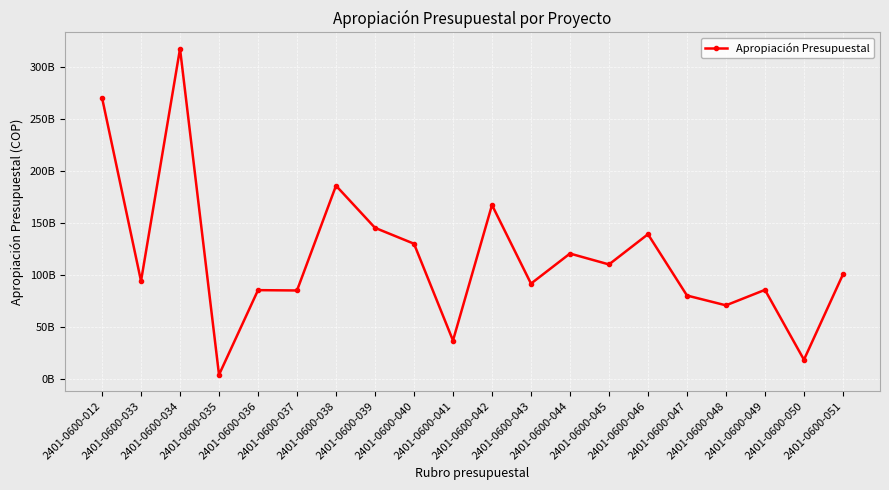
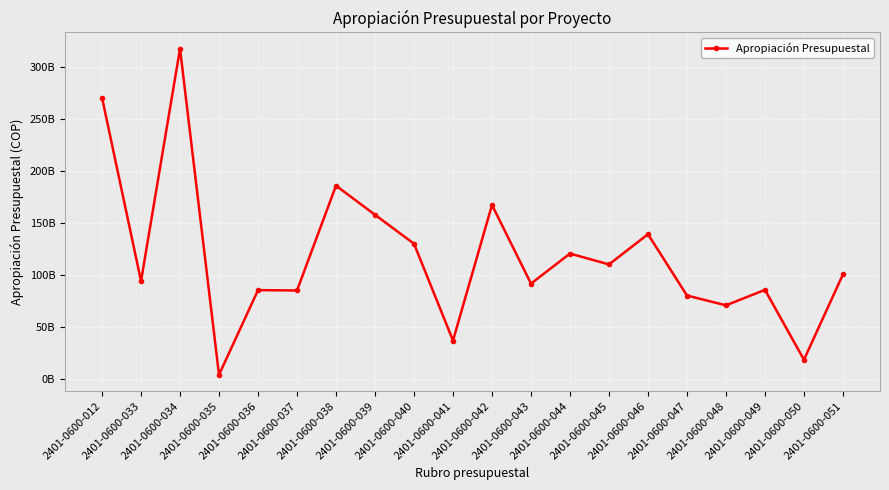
2401-0600-039: 145000000000 -> 158000000000
